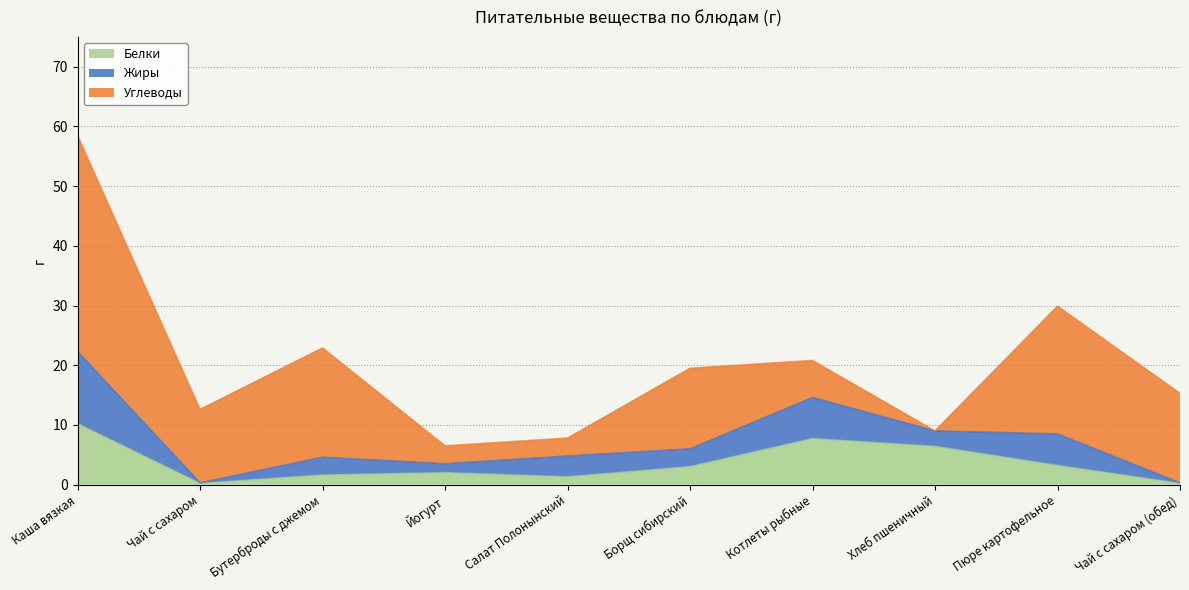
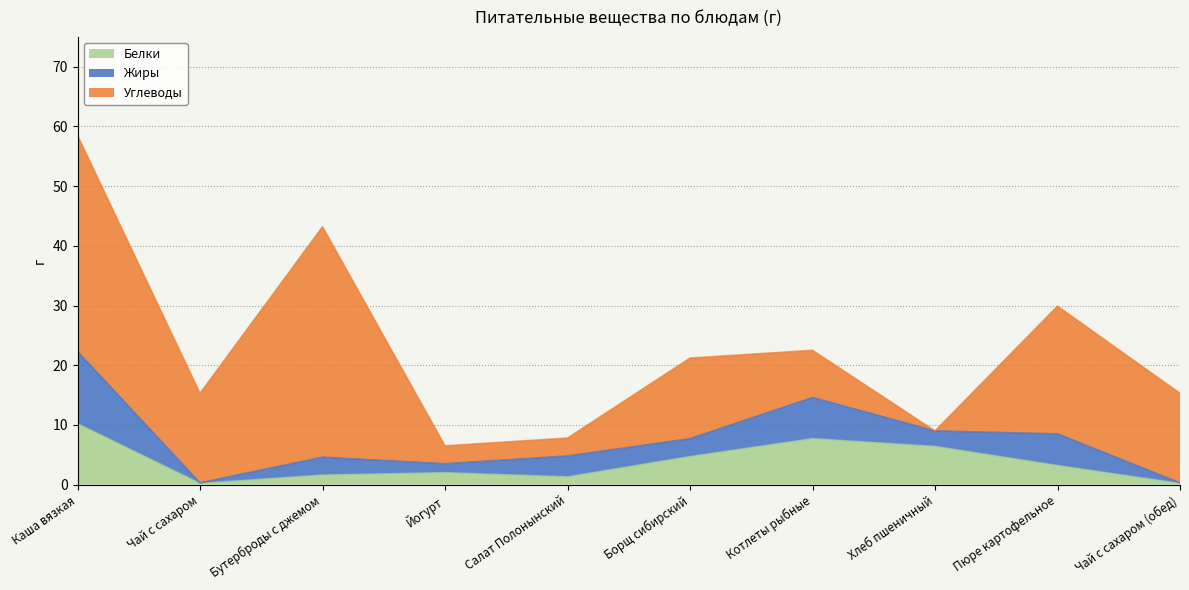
Углеводы, Чай с сахаром: 12 -> 15
Углеводы, Бутерброды с джемом: 18 -> 39
Белки, Борщ сибирский: 3 -> 5
Углеводы, Котлеты рыбные: 6 -> 8
